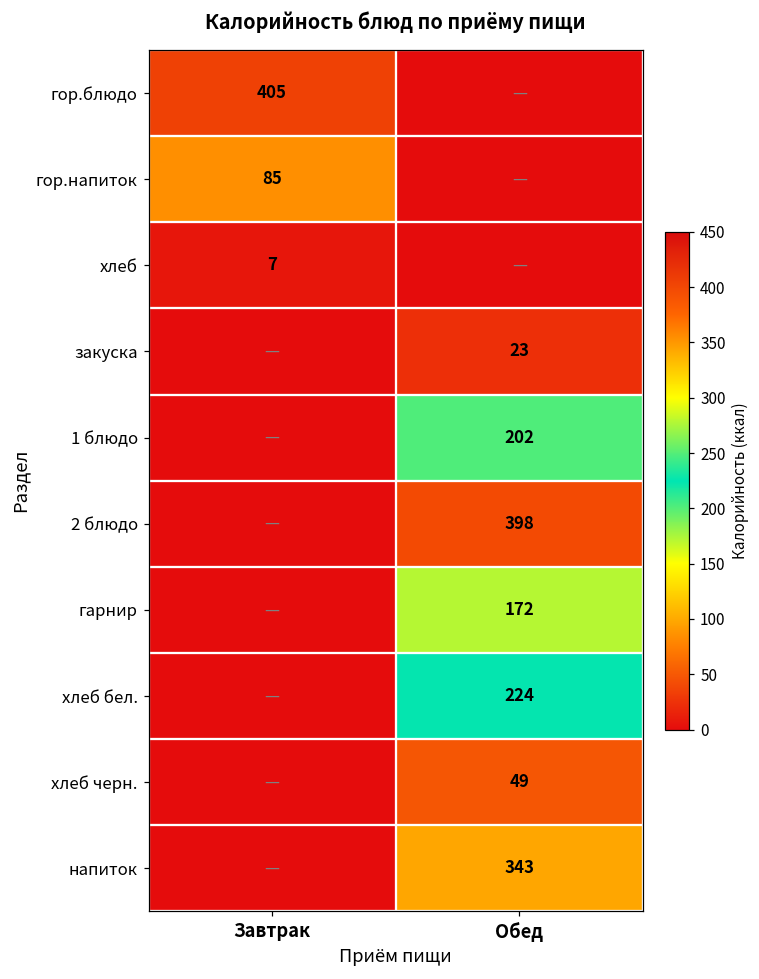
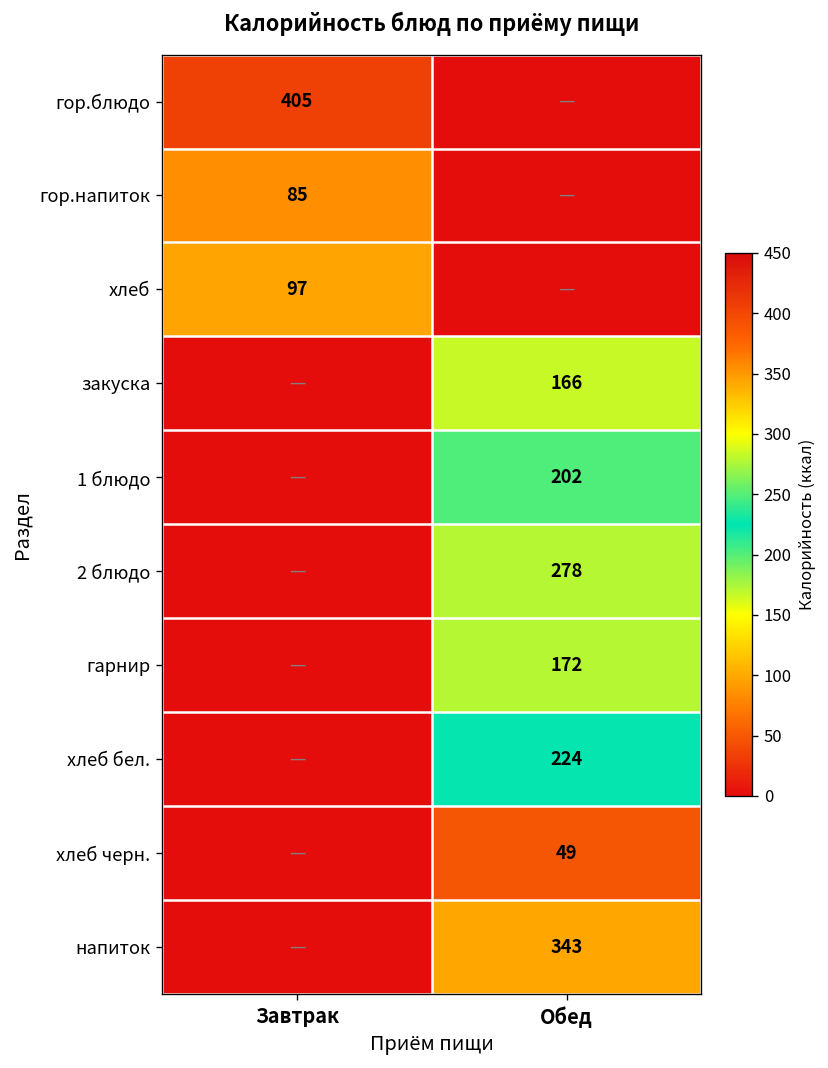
хлеб, Завтрак: 7 -> 97
закуска, Обед: 23 -> 166
2 блюдо, Обед: 398 -> 278
